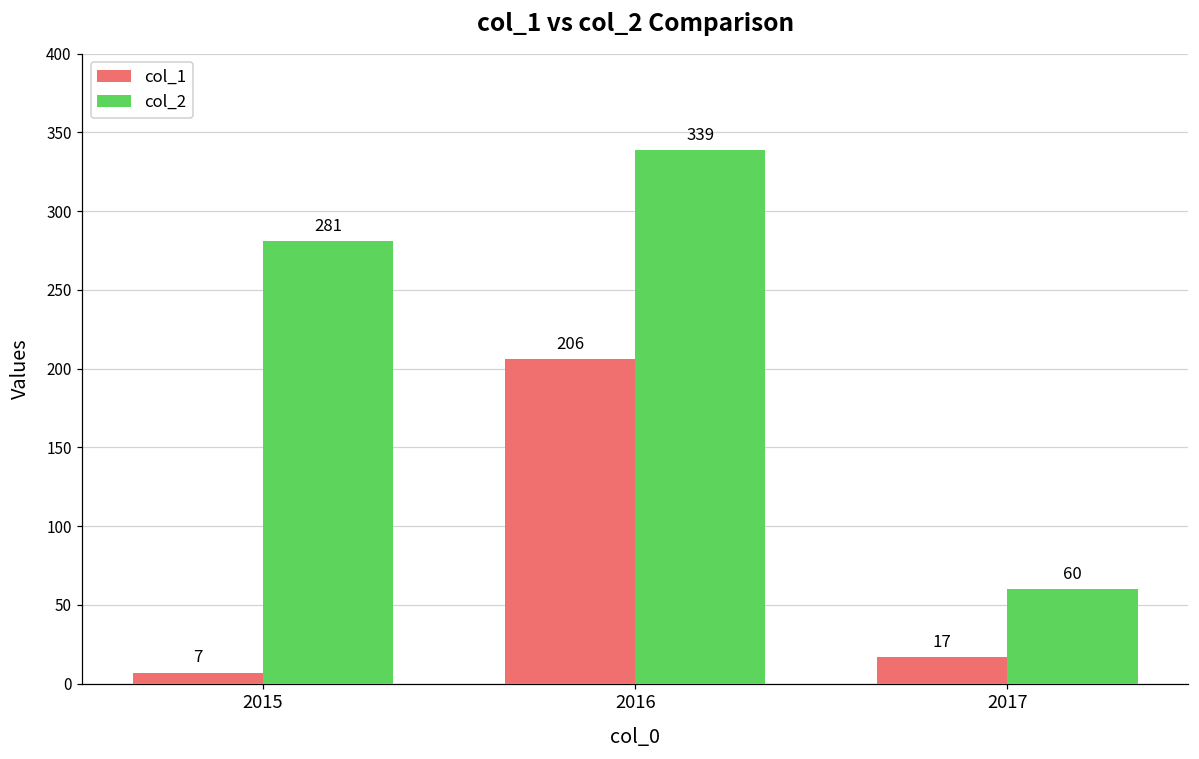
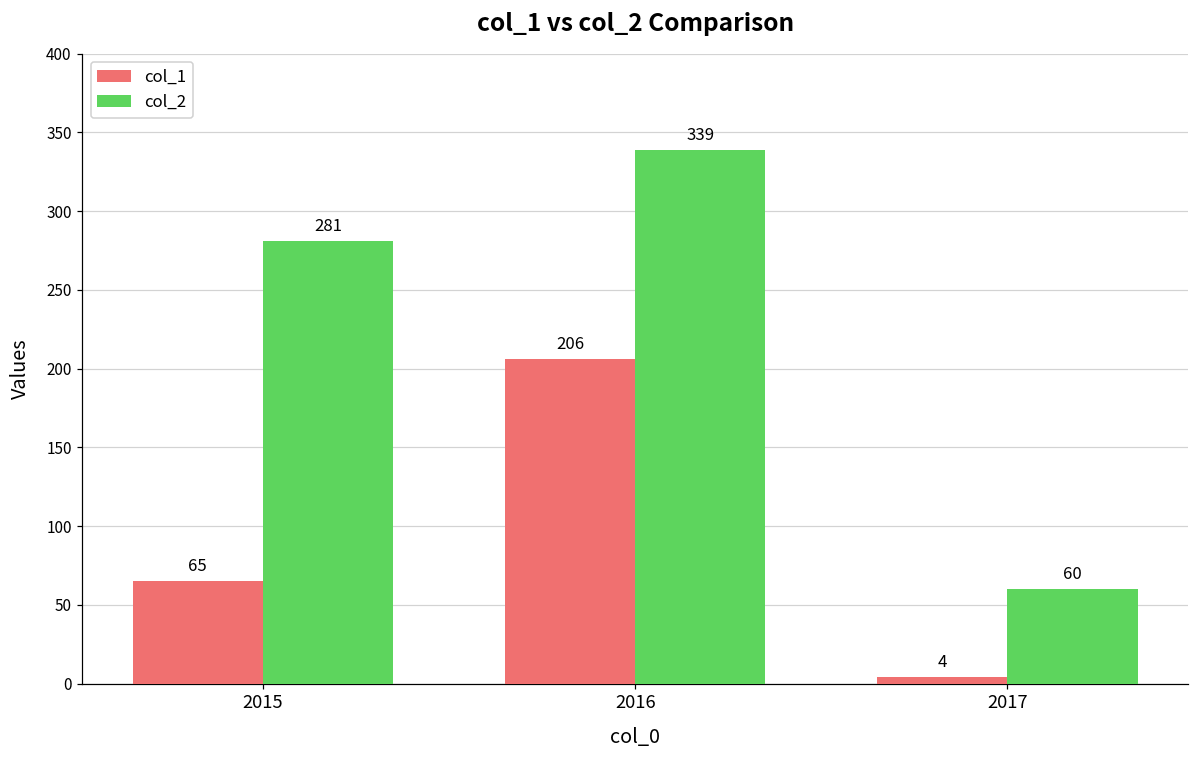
col_1, 2015: 7 -> 65
col_1, 2017: 17 -> 4
